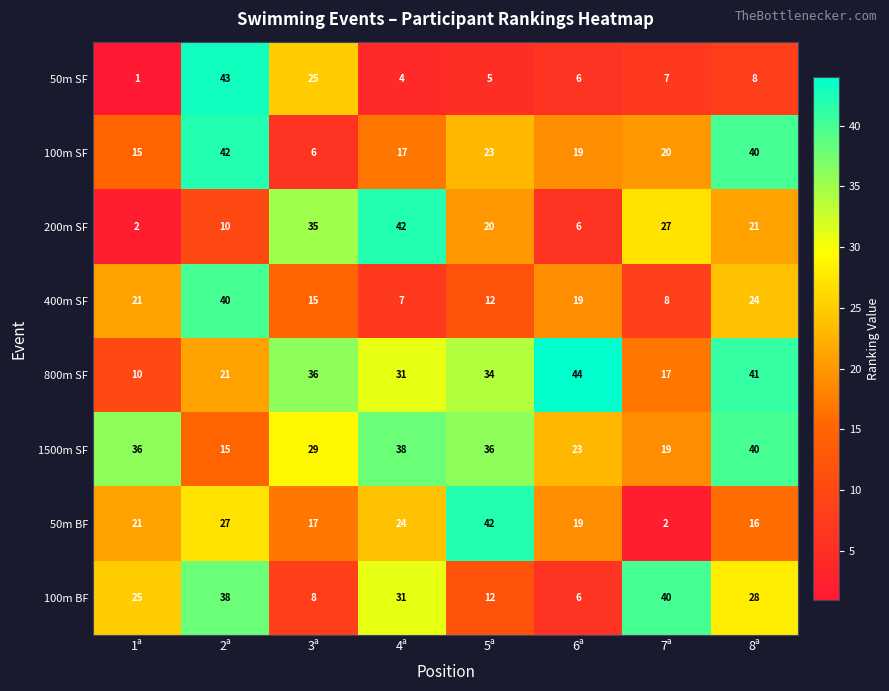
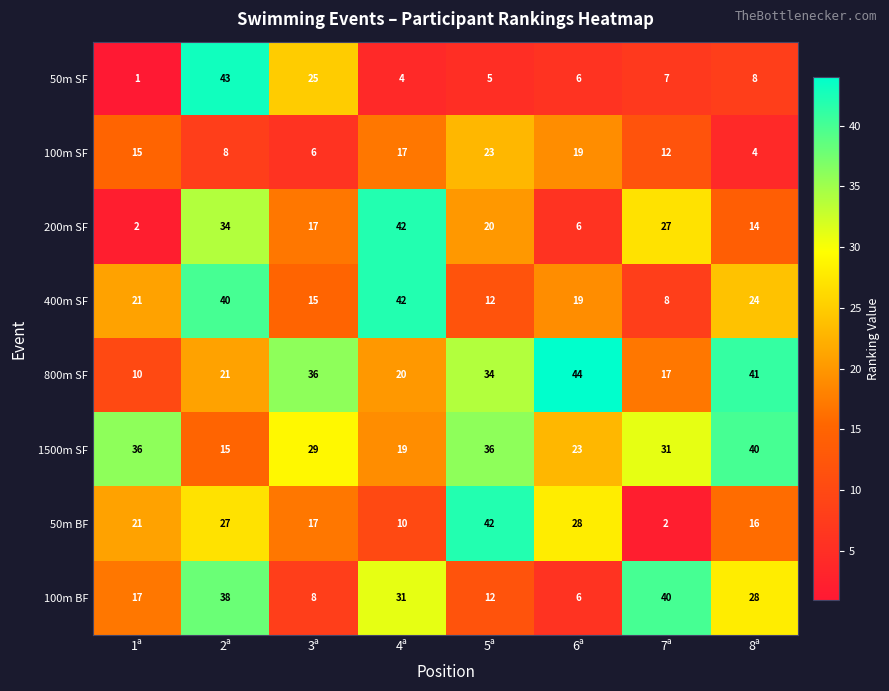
100m SF, 2ª: 42 -> 8
100m SF, 7ª: 20 -> 12
100m SF, 8ª: 40 -> 4
200m SF, 2ª: 10 -> 34
200m SF, 3ª: 35 -> 17
200m SF, 8ª: 21 -> 14
400m SF, 4ª: 7 -> 42
800m SF, 4ª: 31 -> 20
1500m SF, 4ª: 38 -> 19
1500m SF, 7ª: 19 -> 31
50m BF, 4ª: 24 -> 10
50m BF, 6ª: 19 -> 28
100m BF, 1ª: 25 -> 17
